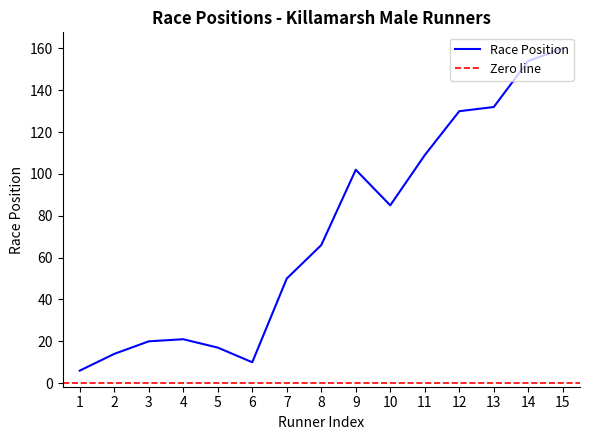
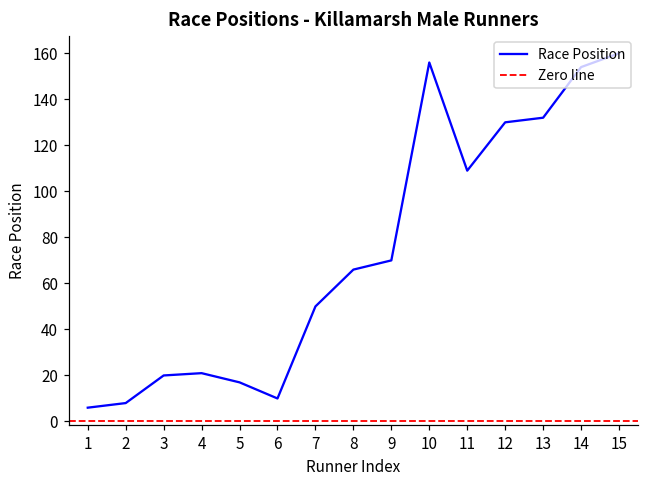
2: 14 -> 8
9: 102 -> 70
10: 85 -> 156
